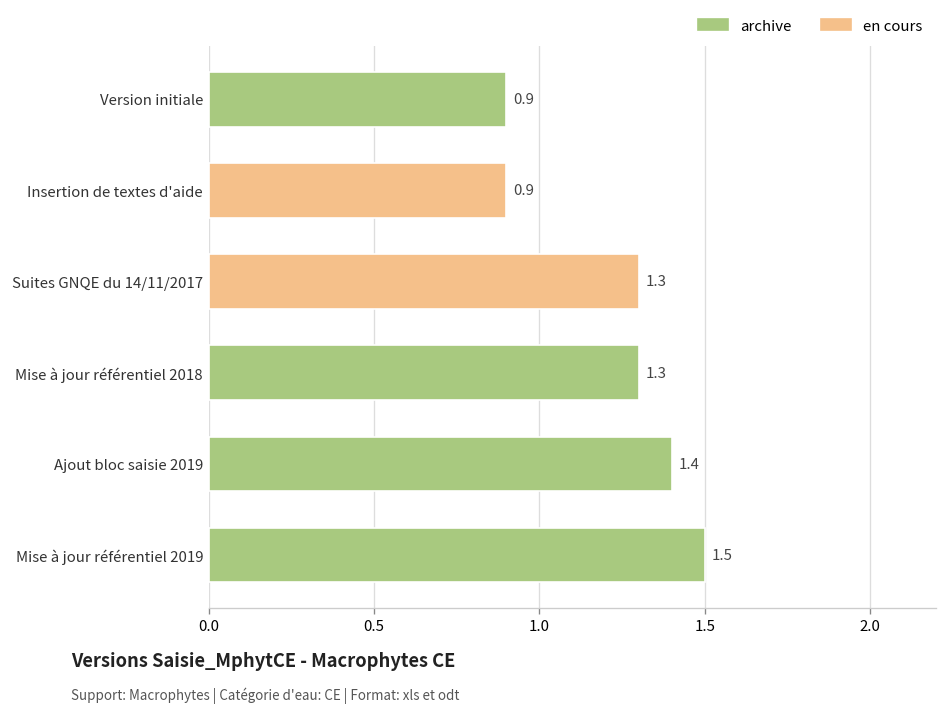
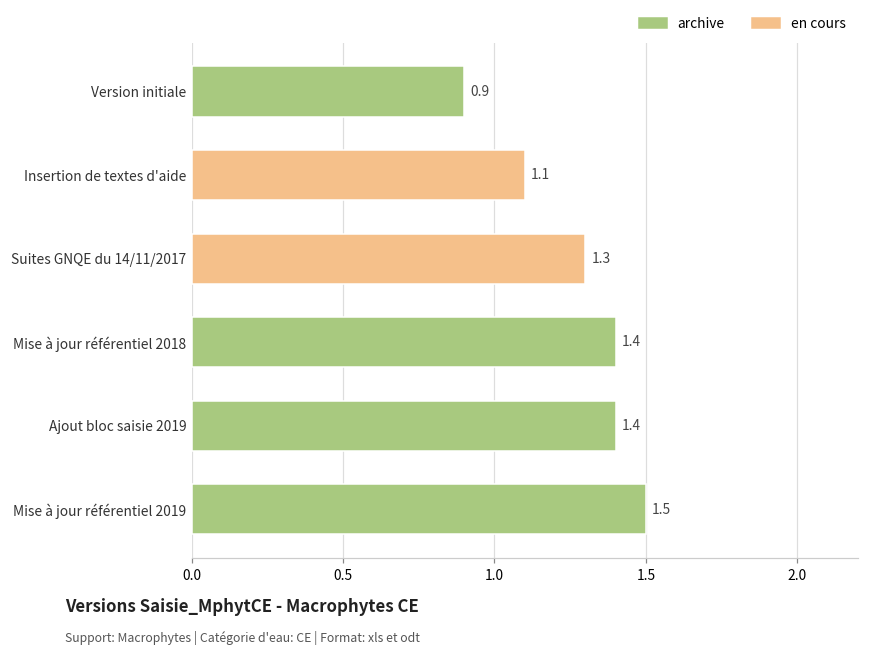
Insertion de textes d'aide: 0.9 -> 1.1
Mise à jour référentiel 2018: 1.3 -> 1.4
